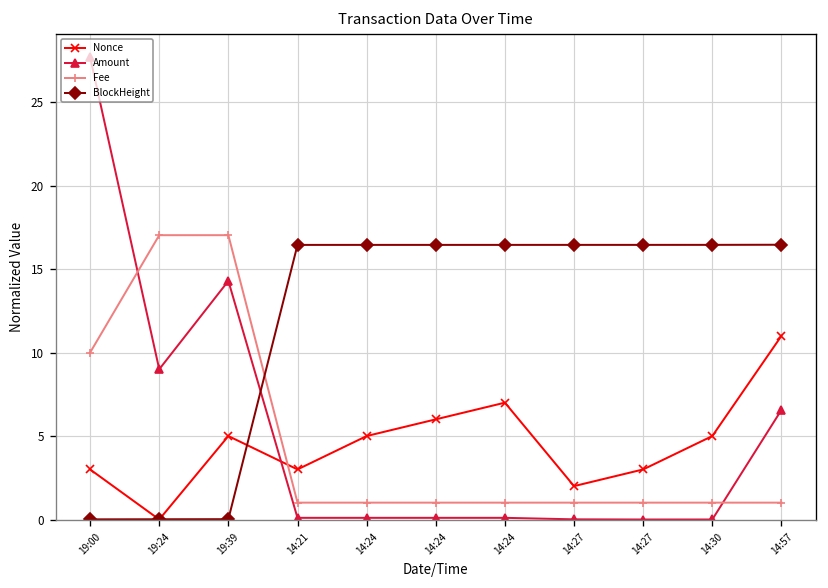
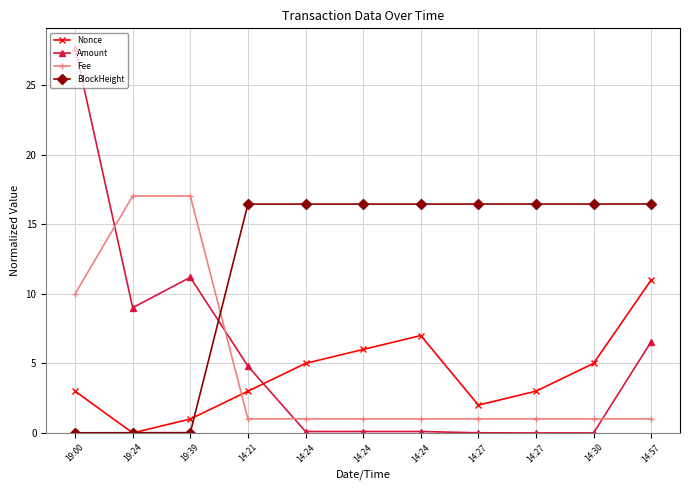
Nonce, 19:39: 5 -> 1
Amount, 19:39: 14.3 -> 11.2
Amount, 14:21: 0.1 -> 4.8
